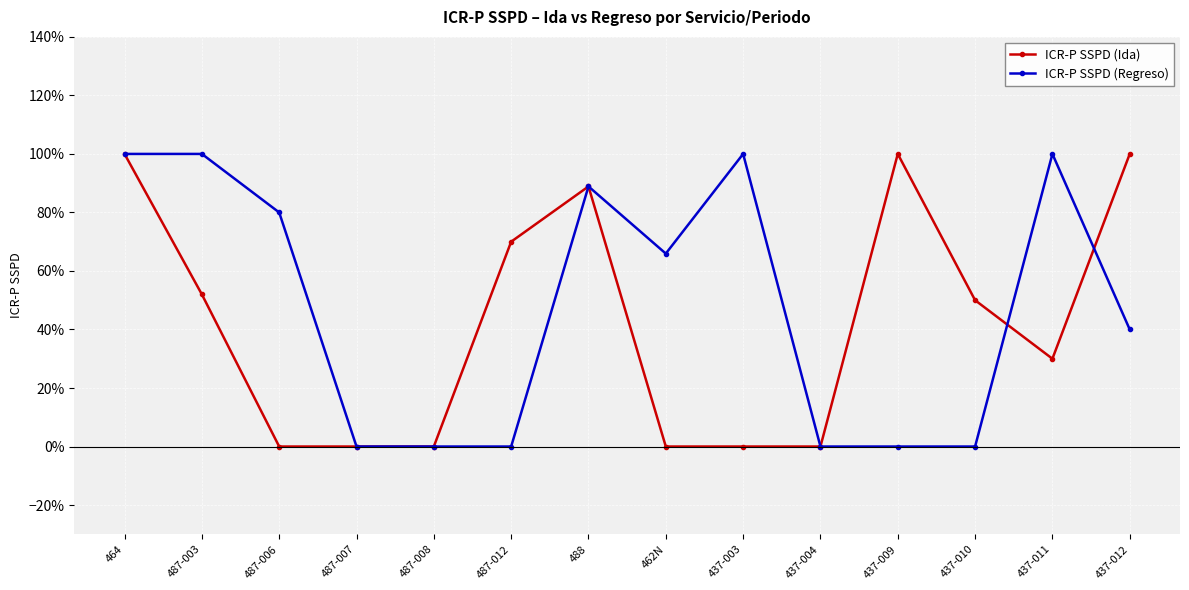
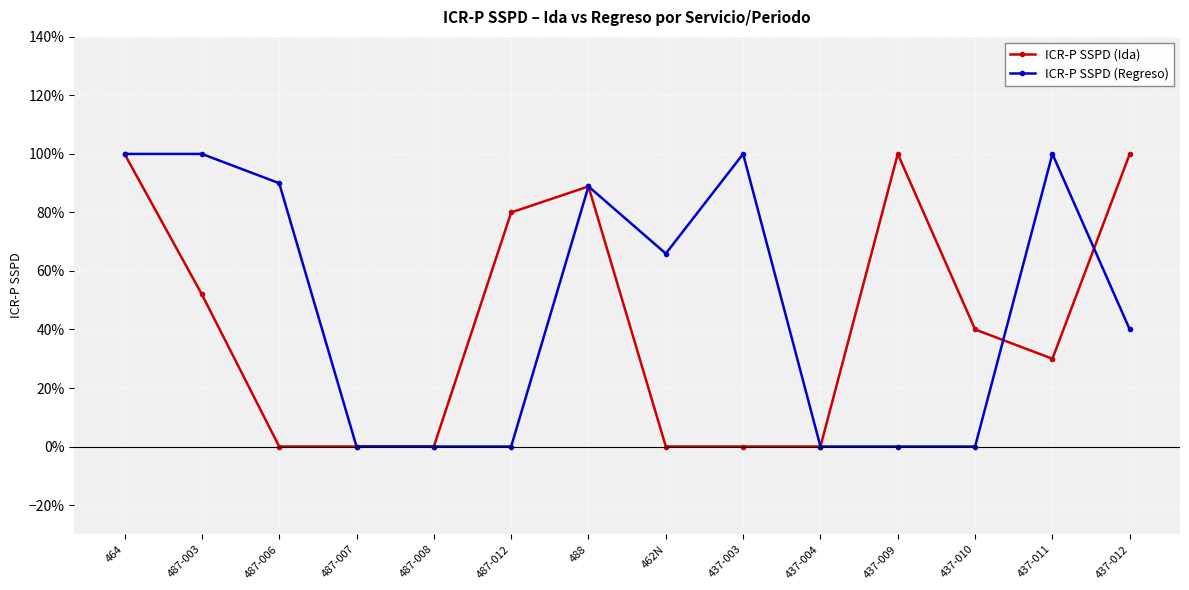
ICR-P SSPD (Regreso), 487-006: 80% -> 90%
ICR-P SSPD (Ida), 487-012: 70% -> 80%
ICR-P SSPD (Ida), 437-010: 50% -> 40%
